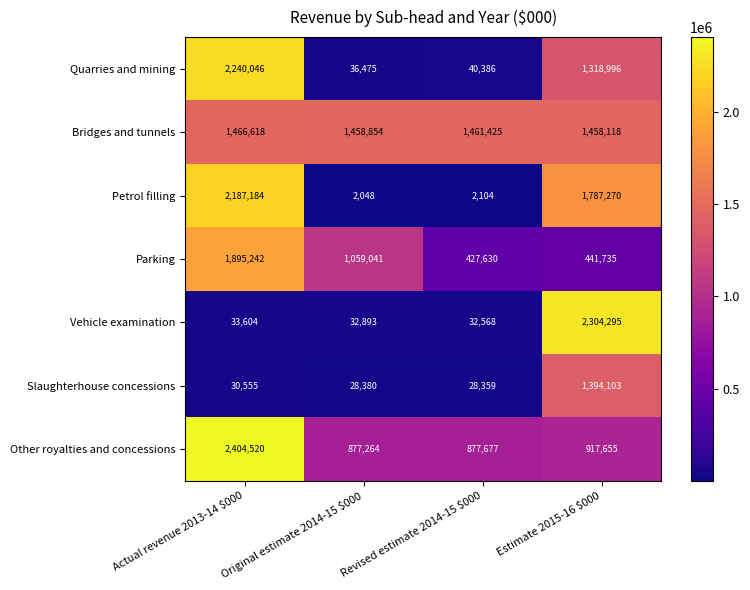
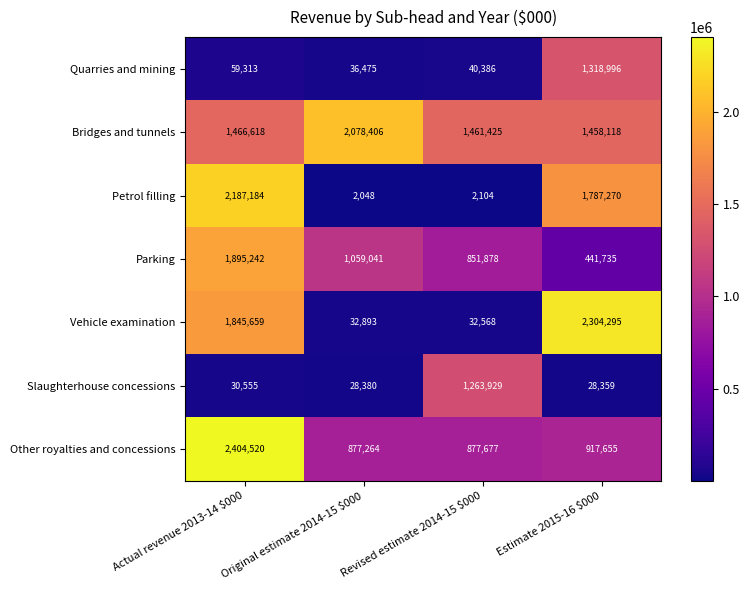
Quarries and mining, Actual revenue 2013-14 $000: 2,240,046 -> 59,313
Bridges and tunnels, Original estimate 2014-15 $000: 1,458,854 -> 2,078,406
Parking, Revised estimate 2014-15 $000: 427,630 -> 851,878
Vehicle examination, Actual revenue 2013-14 $000: 33,604 -> 1,845,659
Slaughterhouse concessions, Revised estimate 2014-15 $000: 28,359 -> 1,263,929
Slaughterhouse concessions, Estimate 2015-16 $000: 1,394,103 -> 28,359
